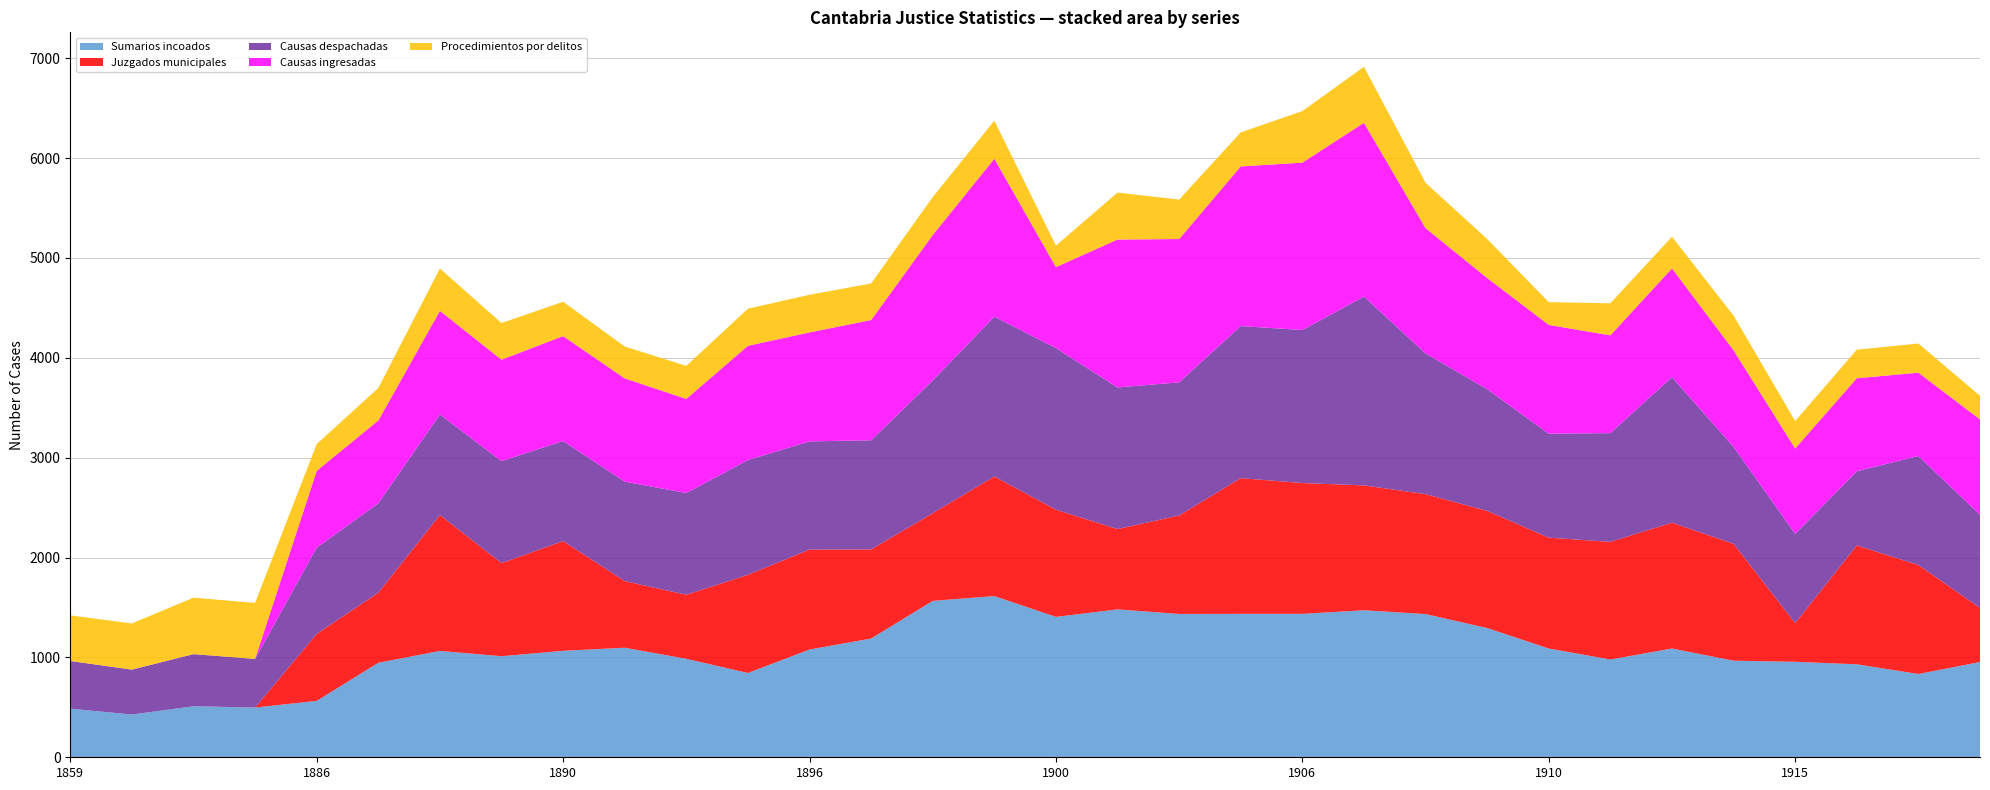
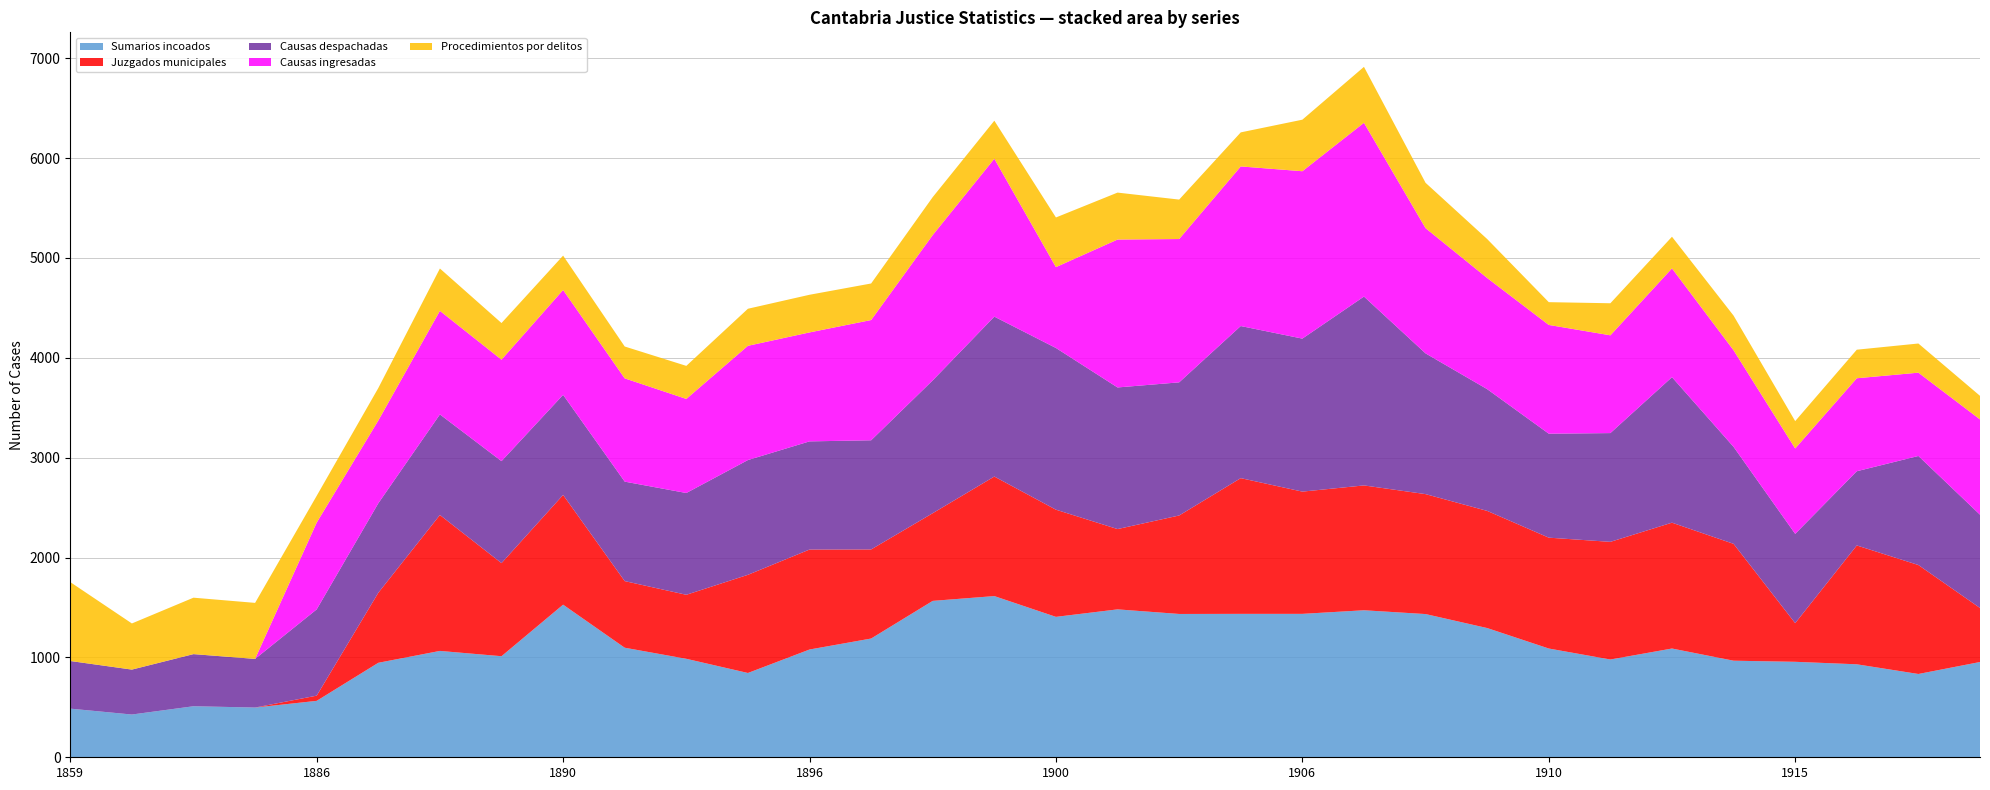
Procedimientos por delitos, 1859: 500 -> 800
Juzgados municipales, 1886: 700 -> 100
Causas ingresadas, 1886: 800 -> 900
Sumarios incoados, 1890: 1100 -> 1500
Procedimientos por delitos, 1900: 200 -> 500
Juzgados municipales, 1906: 1300 -> 1200
